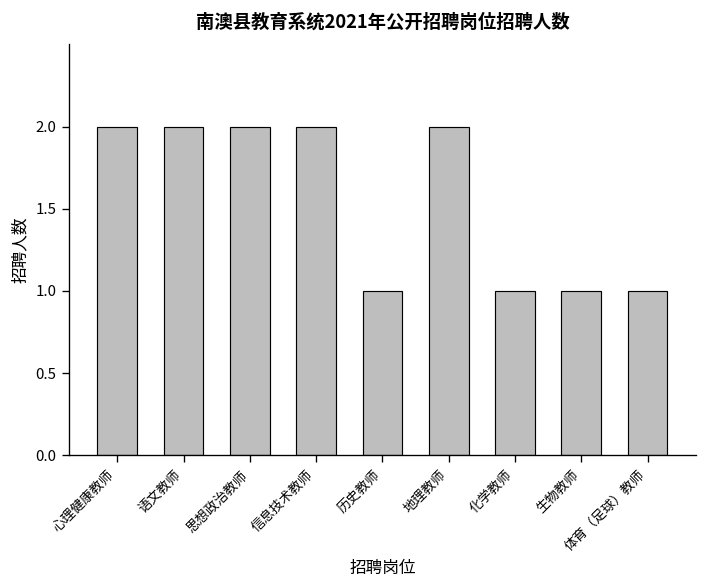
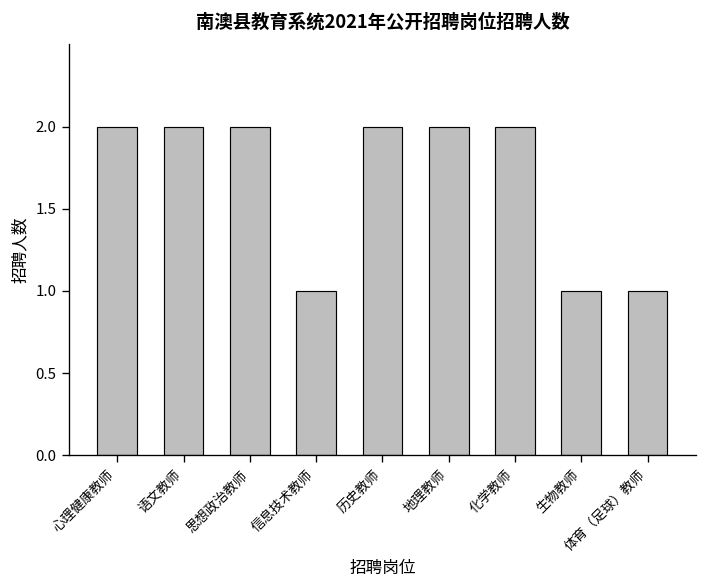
信息技术教师: 2 -> 1
历史教师: 1 -> 2
化学教师: 1 -> 2
